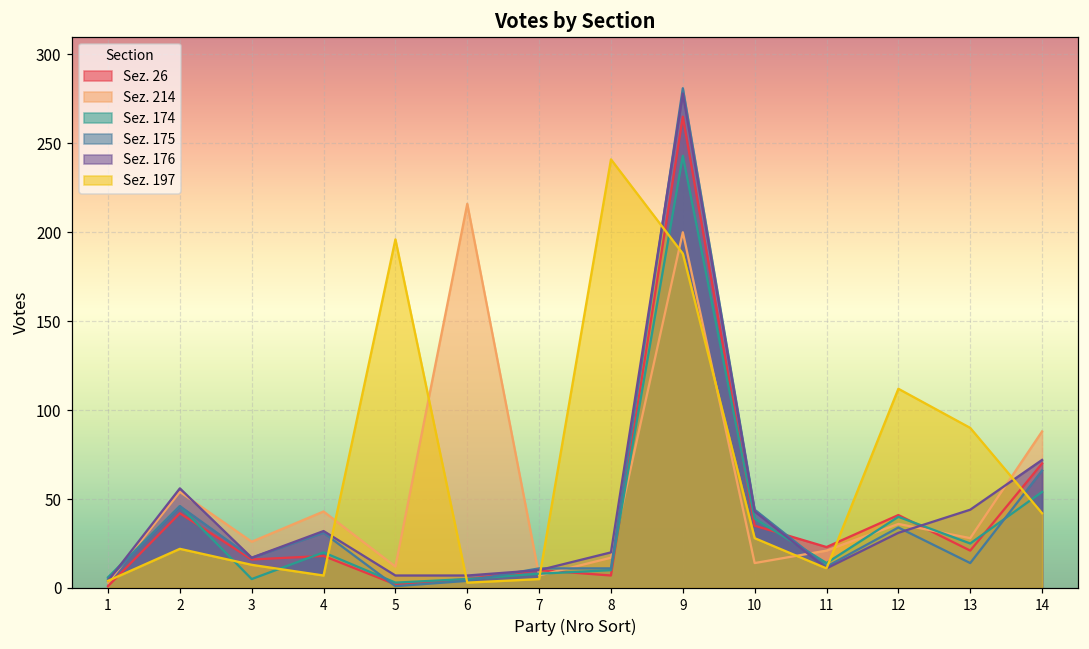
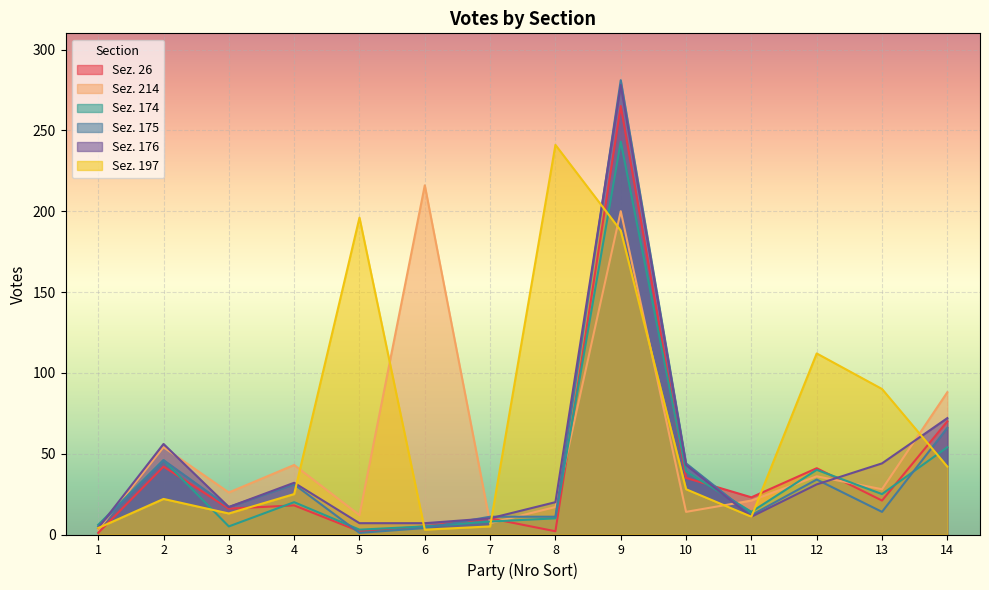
Sez. 197, 4: 7 -> 25
Sez. 26, 8: 7 -> 2
